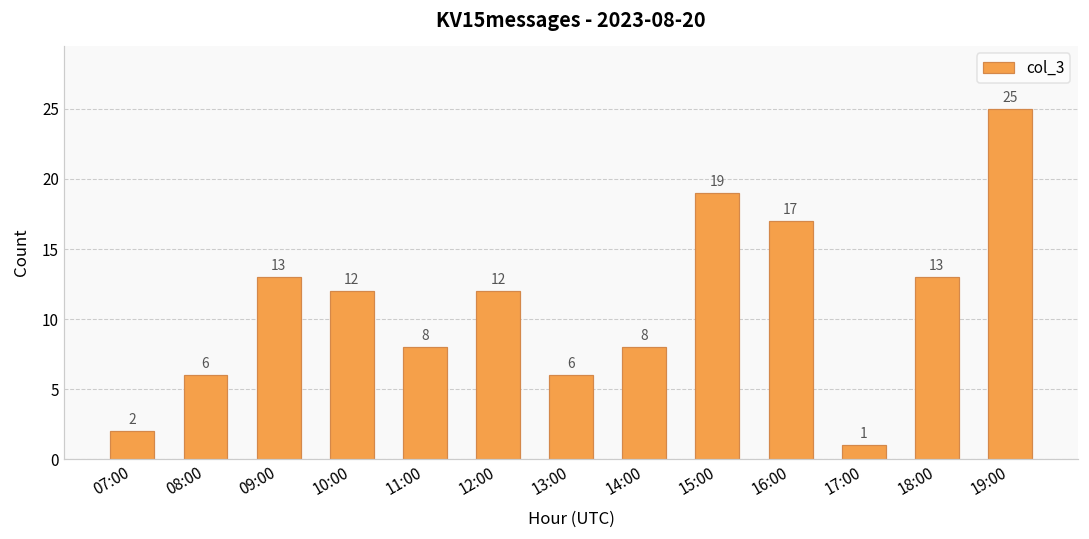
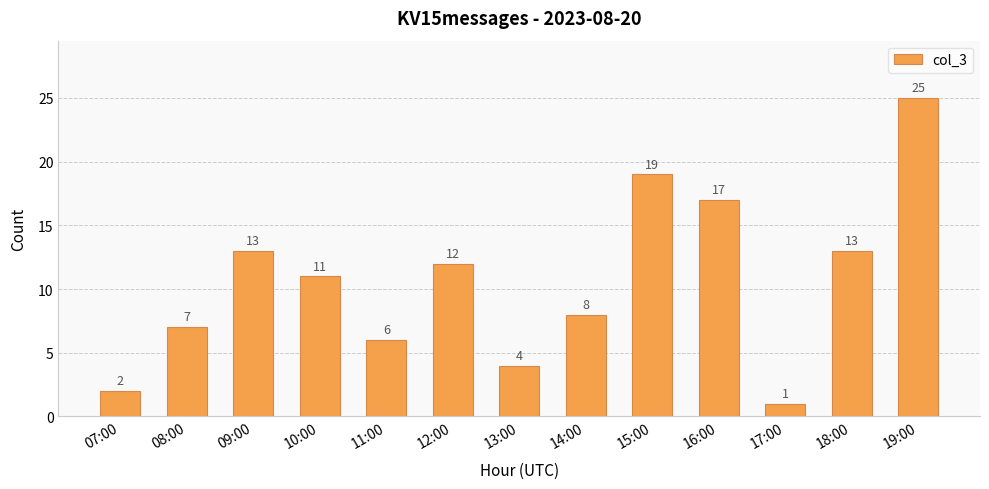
08:00: 6 -> 7
10:00: 12 -> 11
11:00: 8 -> 6
13:00: 6 -> 4
